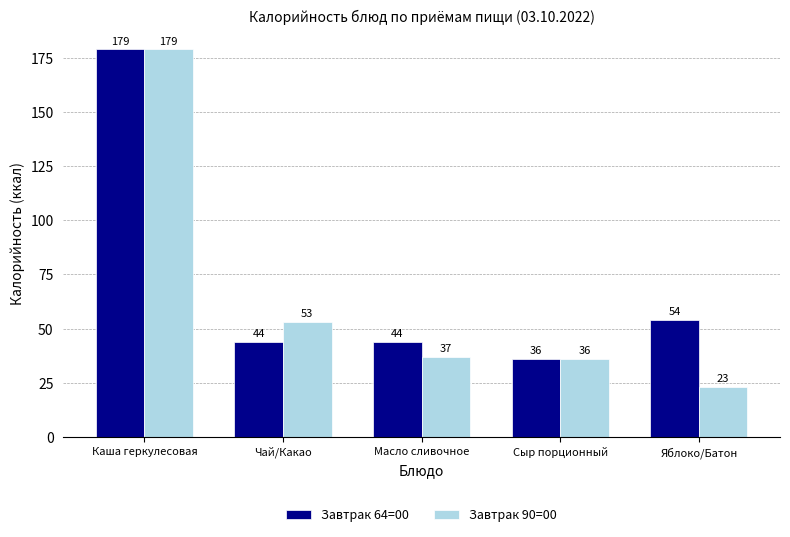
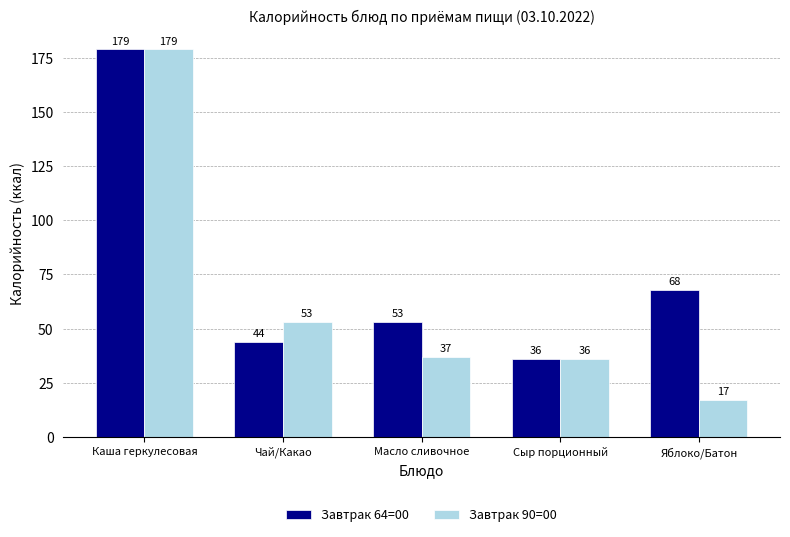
Завтрак 64=00, Масло сливочное: 44 -> 53
Завтрак 64=00, Яблоко/Батон: 54 -> 68
Завтрак 90=00, Яблоко/Батон: 23 -> 17
